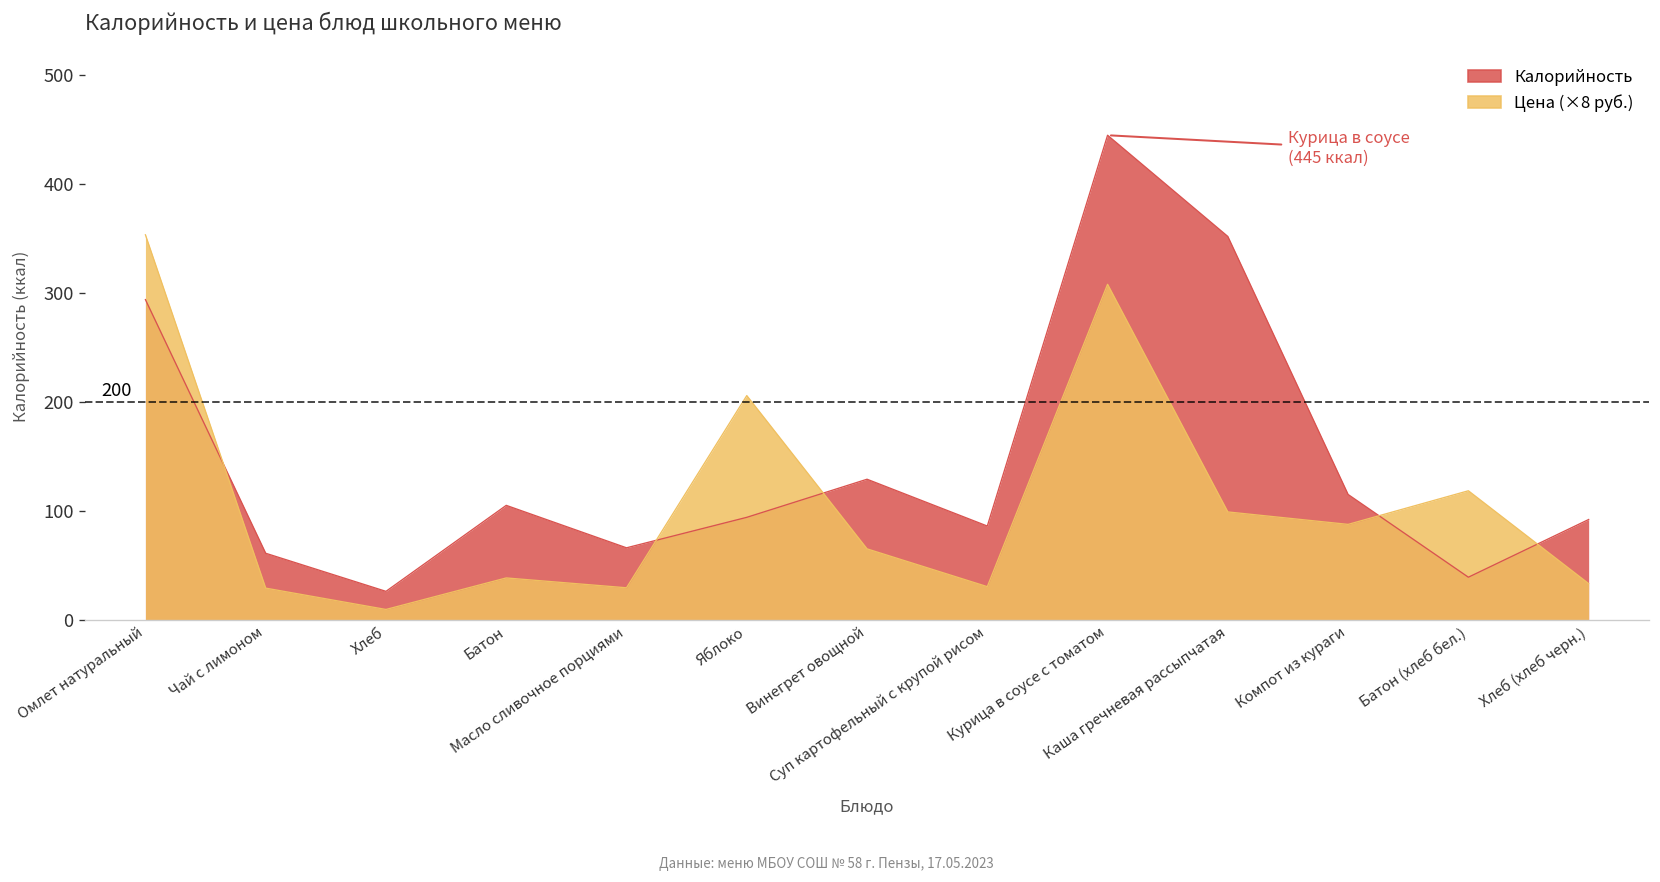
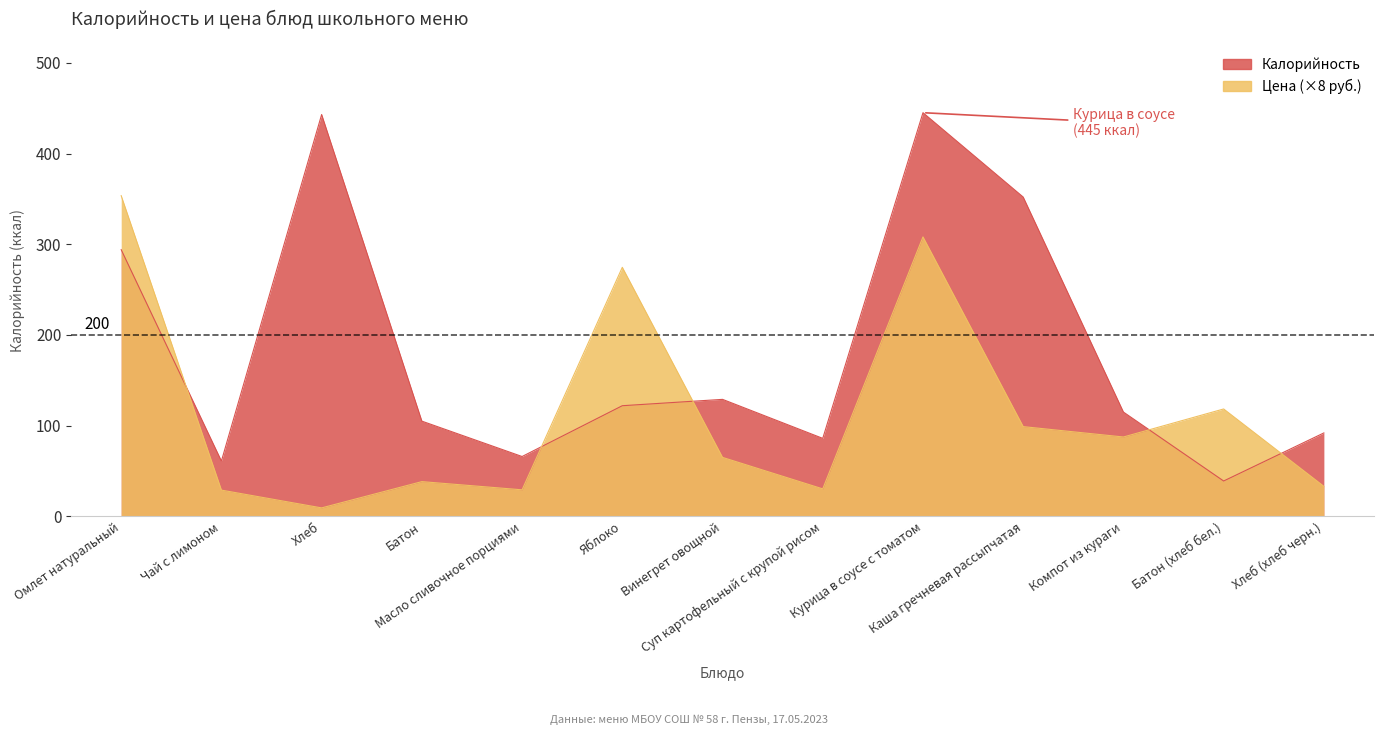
Калорийность, Хлеб: 30 -> 440
Калорийность, Яблоко: 90 -> 120
Цена (×8 руб.), Яблоко: 210 -> 270
